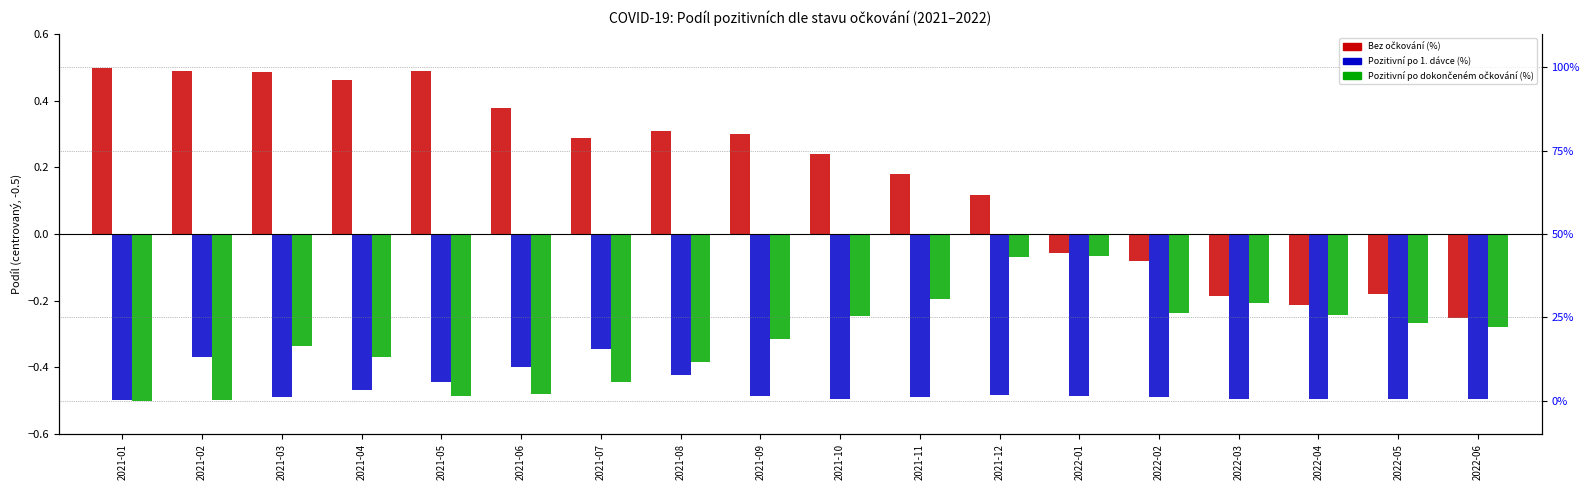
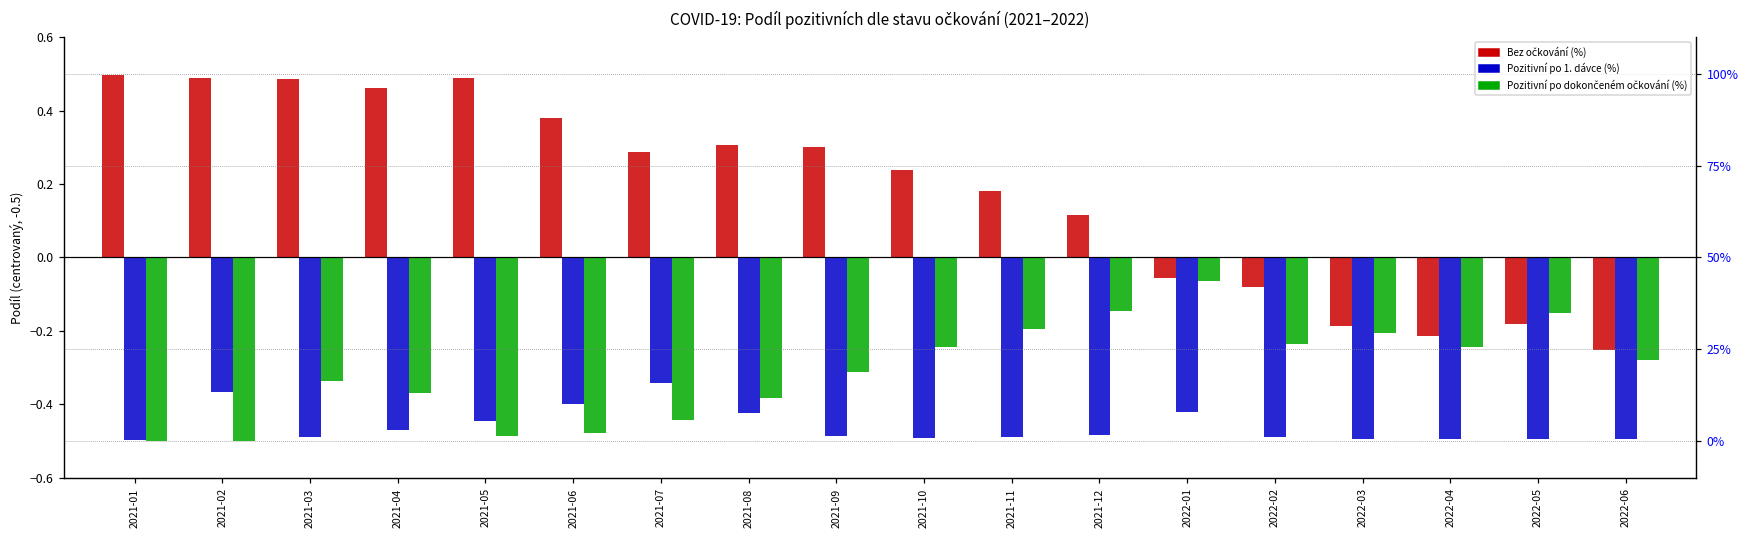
Pozitivní po dokončeném očkování (%), 2021-12: -0.07 -> -0.15
Pozitivní po 1. dávce (%), 2022-01: -0.49 -> -0.42
Pozitivní po dokončeném očkování (%), 2022-05: -0.27 -> -0.15
